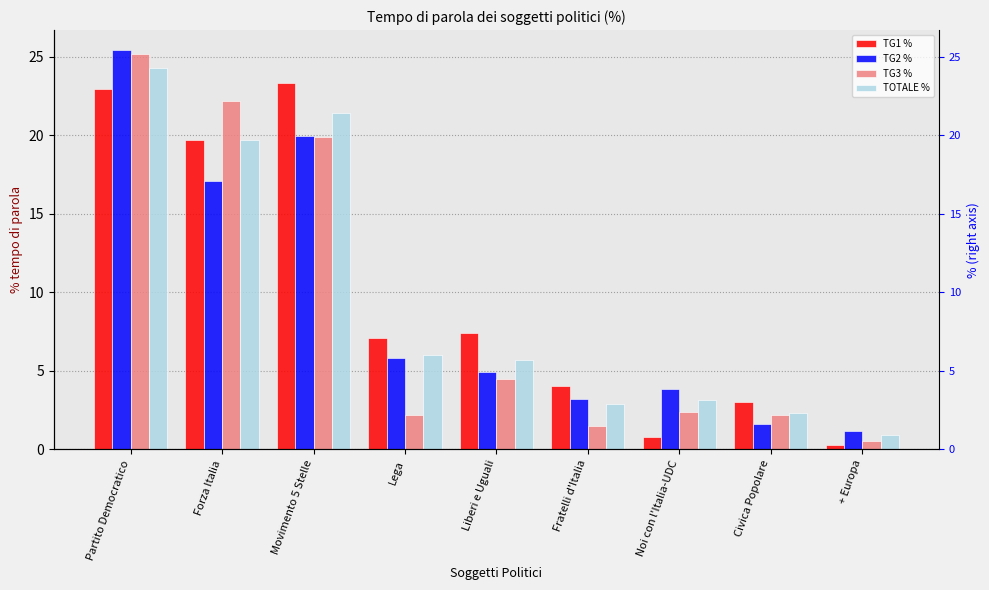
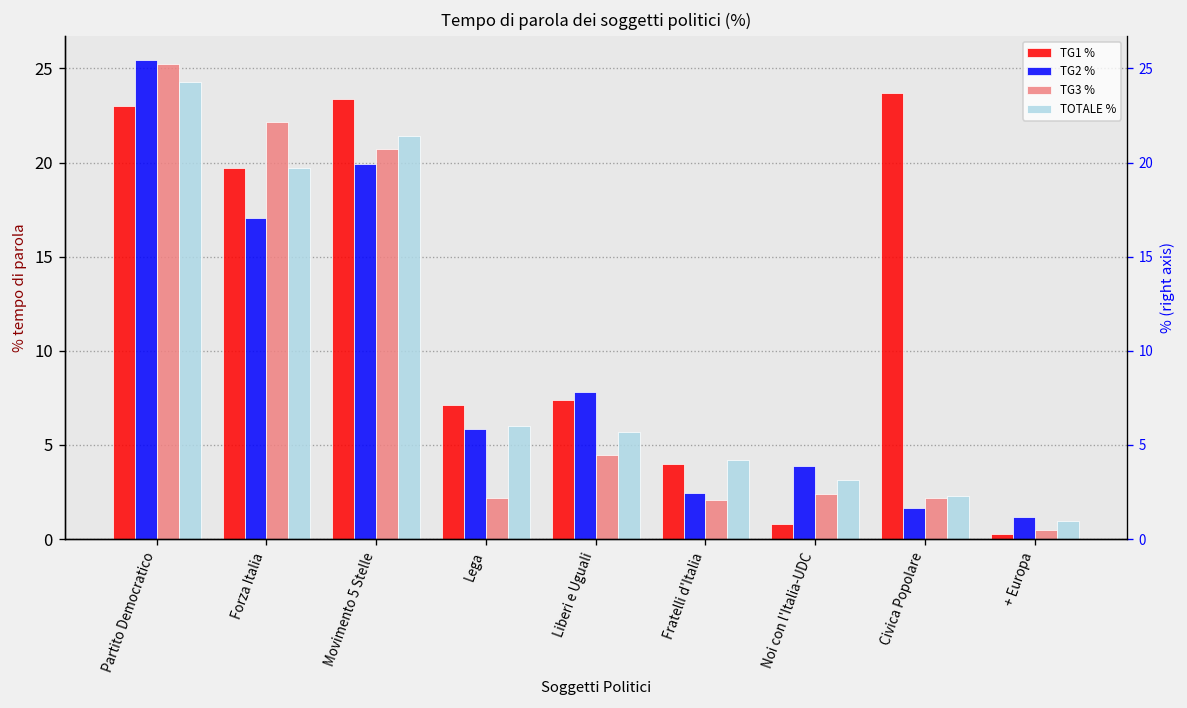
TG3 %, Movimento 5 Stelle: 19.9 -> 20.7
TG2 %, Liberi e Uguali: 5.0 -> 7.8
TG2 %, Fratelli d'Italia: 3.2 -> 2.4
TG3 %, Fratelli d'Italia: 1.5 -> 2.1
TOTALE %, Fratelli d'Italia: 2.9 -> 4.2
TG1 %, Civica Popolare: 3.0 -> 23.7
